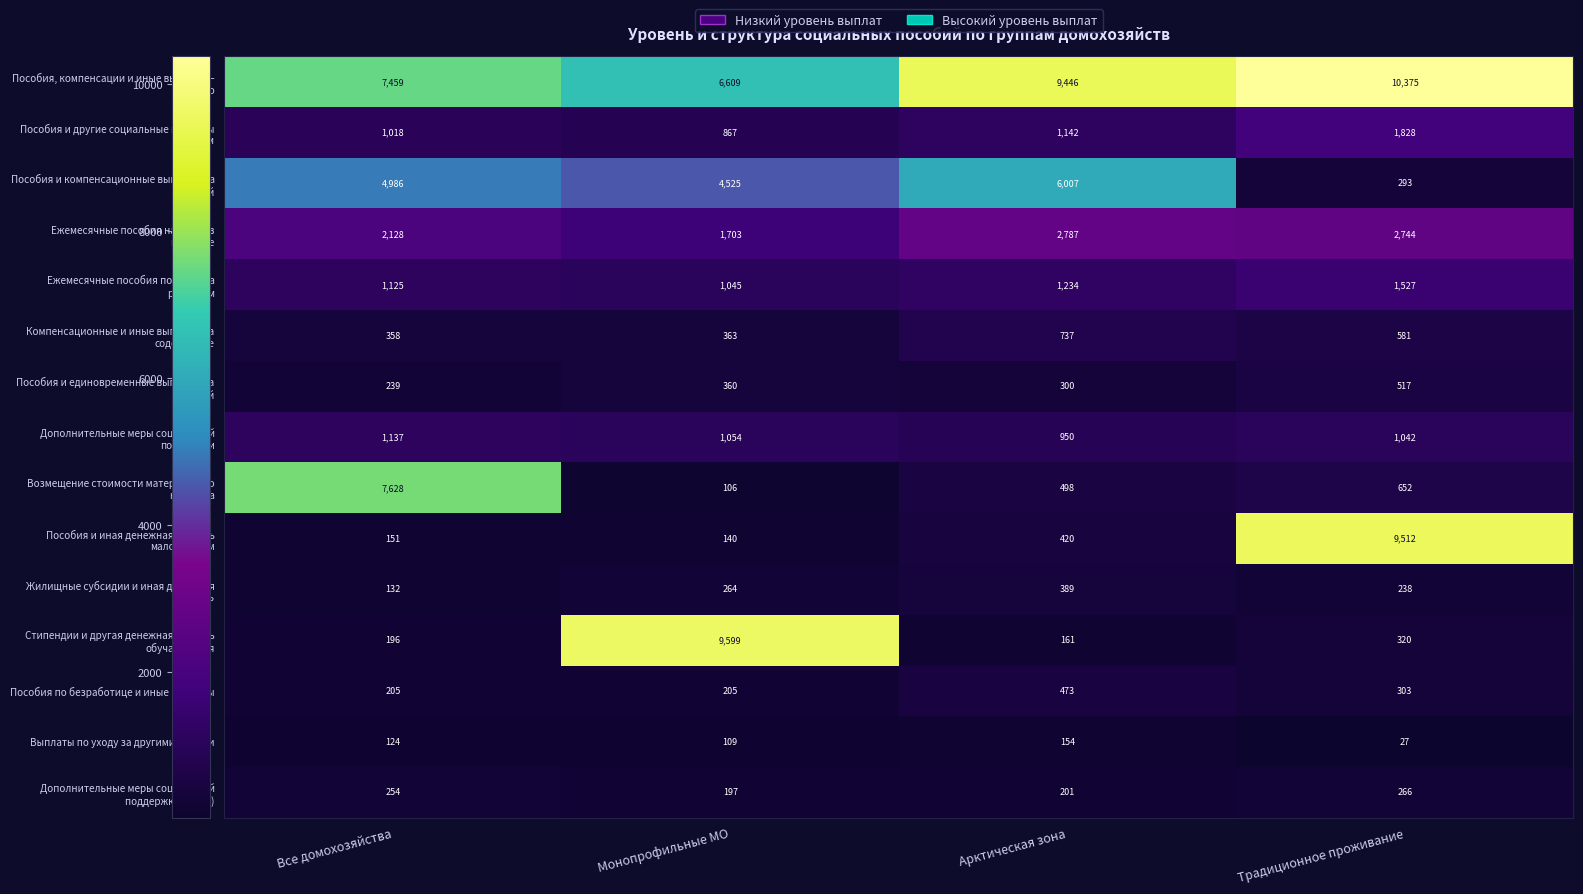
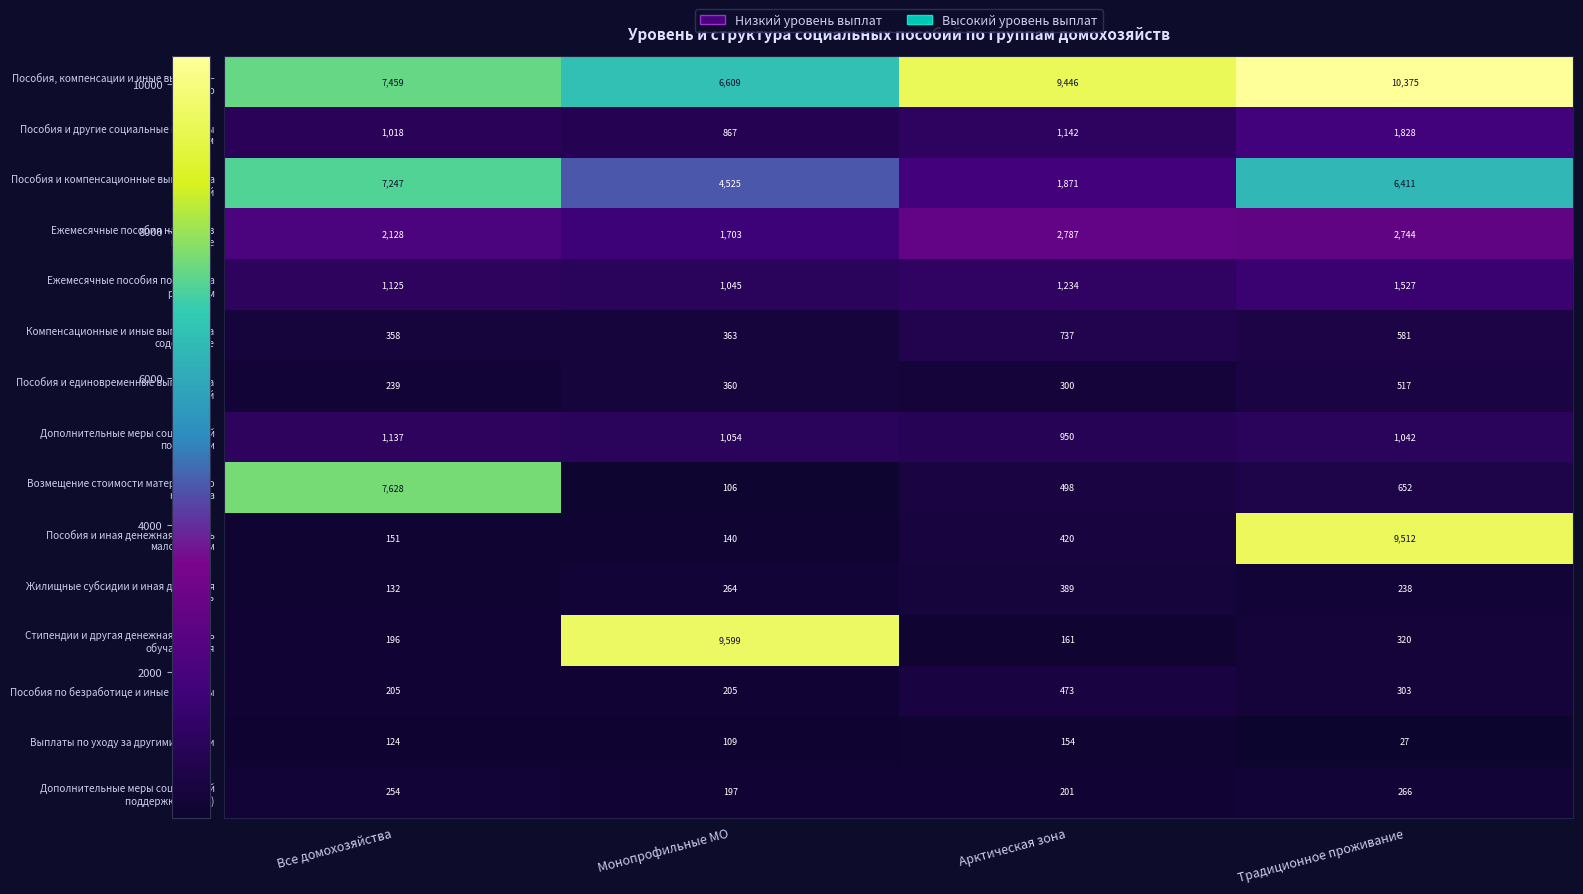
Пособия и компенсационные выплаты на детей, Все домохозяйства: 4,986 -> 7,247
Пособия и компенсационные выплаты на детей, Арктическая зона: 6,007 -> 1,871
Пособия и компенсационные выплаты на детей, Традиционное проживание: 293 -> 6,411
